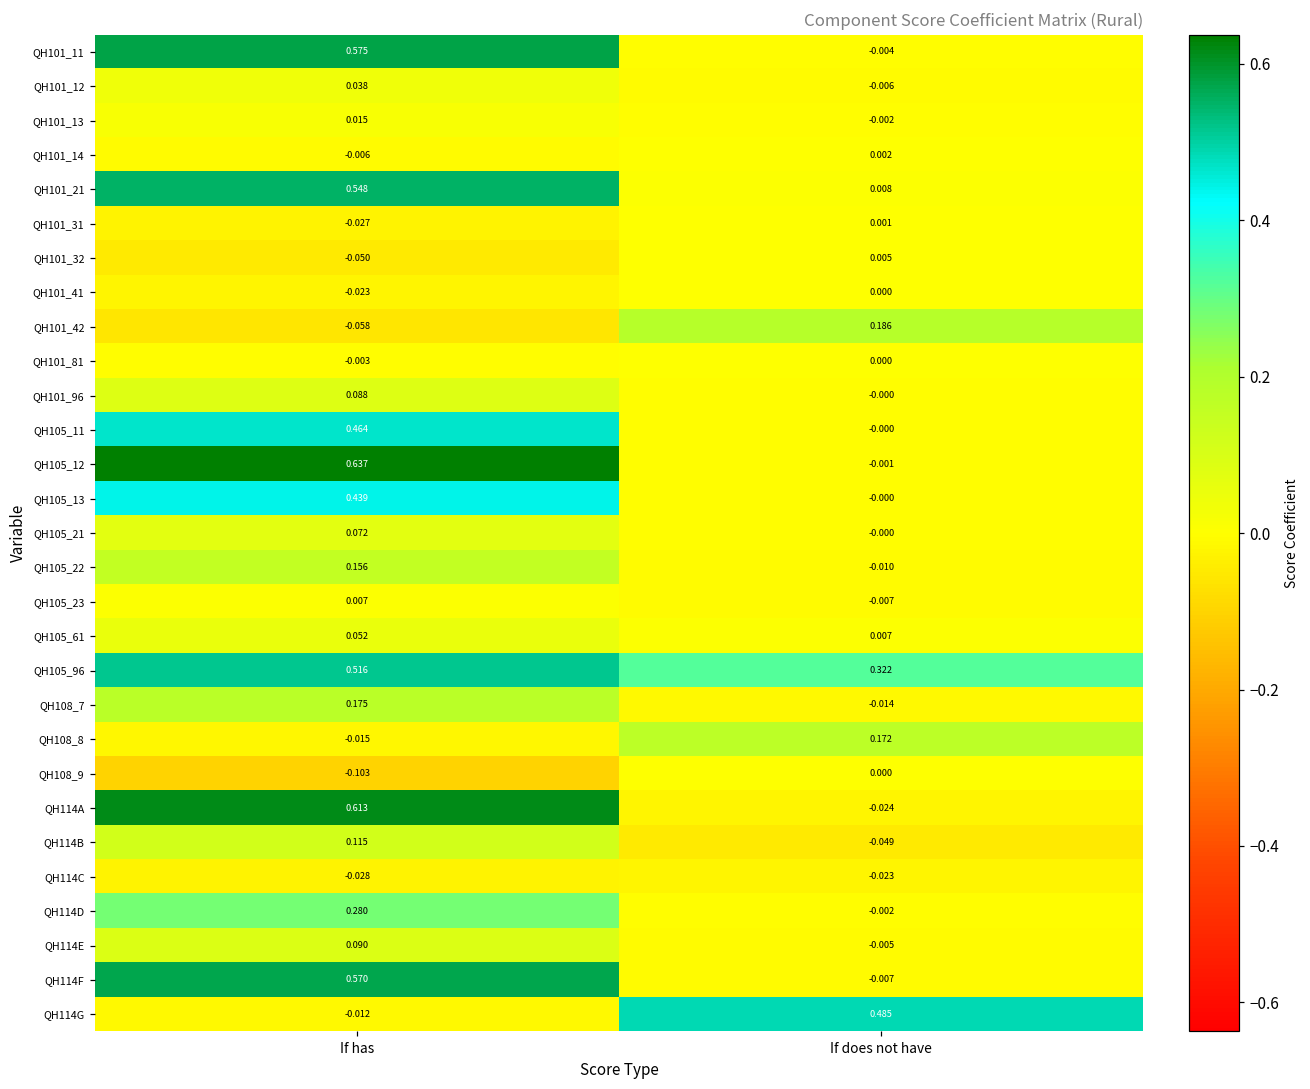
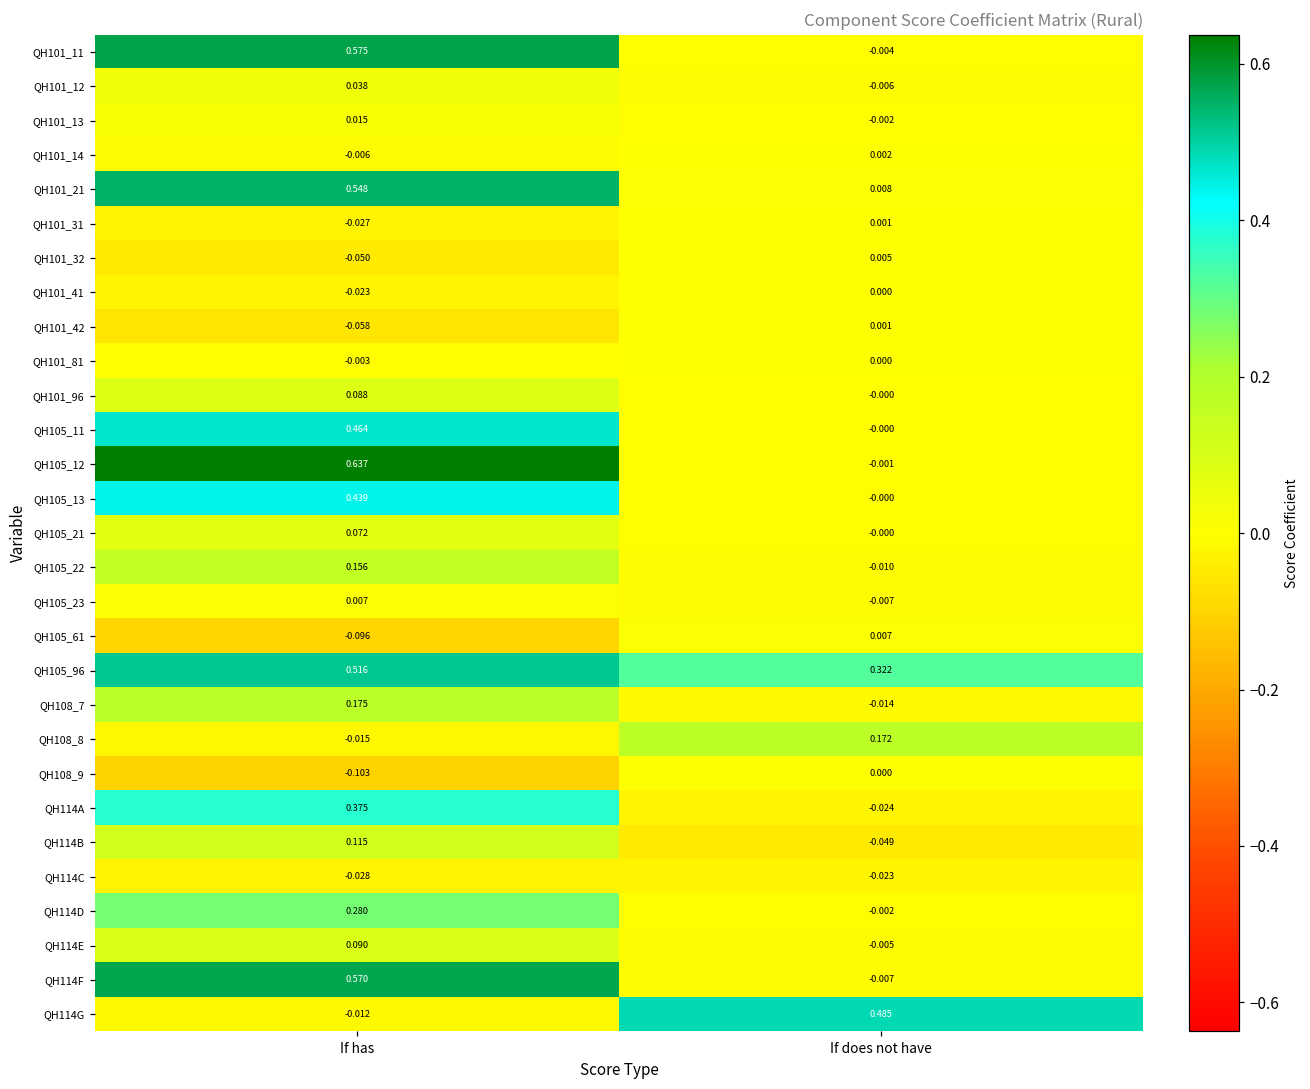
QH101_42, If does not have: 0.186 -> 0.001
QH105_61, If has: 0.052 -> -0.096
QH114A, If has: 0.613 -> 0.375
